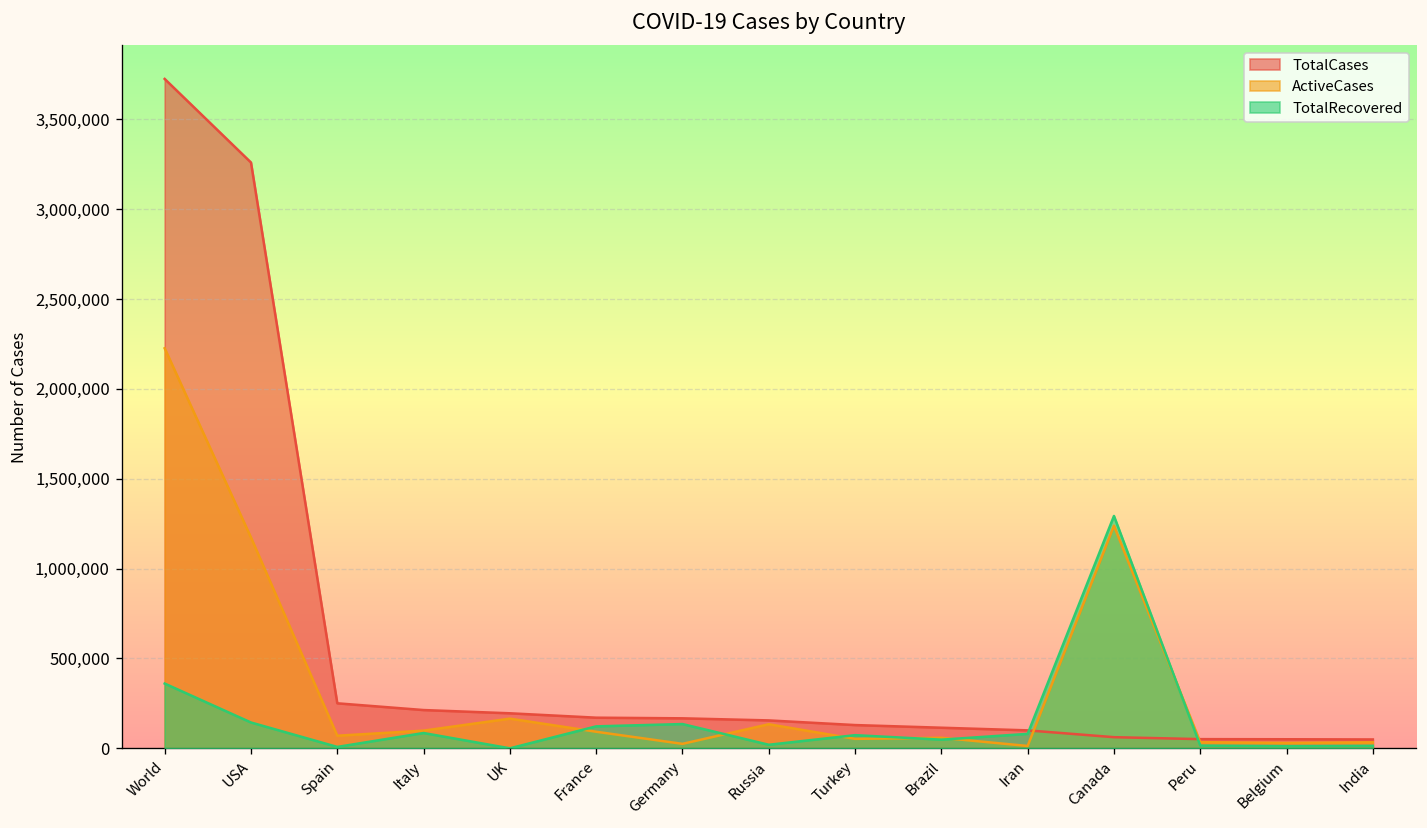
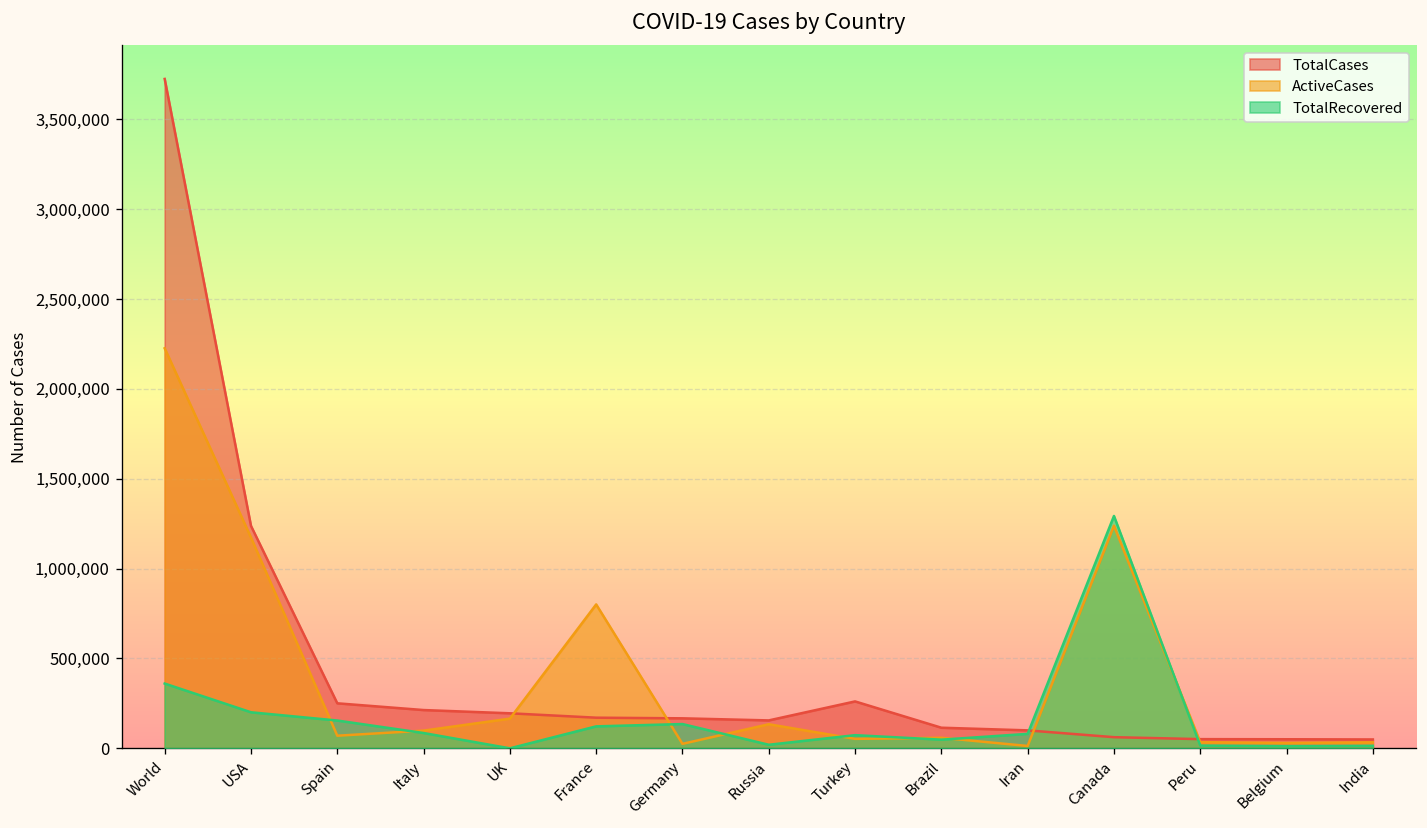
TotalCases, USA: 3,260,000 -> 1,240,000
TotalRecovered, USA: 140,000 -> 200,000
TotalRecovered, Spain: 10,000 -> 150,000
ActiveCases, France: 90,000 -> 800,000
TotalCases, Turkey: 130,000 -> 260,000
